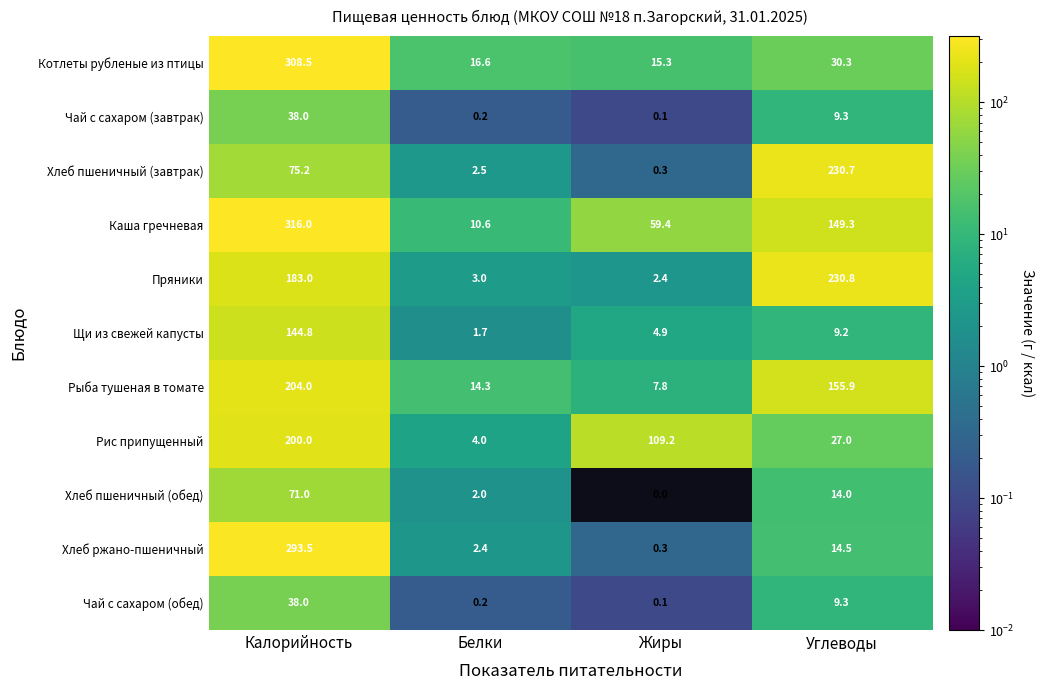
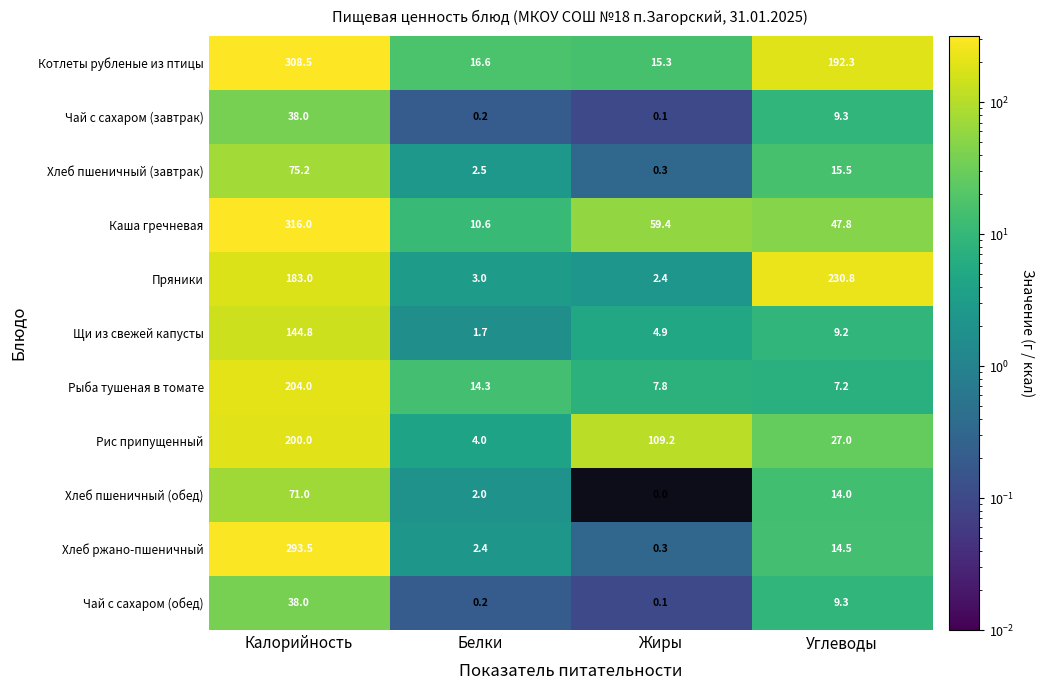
Котлеты рубленые из птицы, Углеводы: 30.3 -> 192.3
Хлеб пшеничный (завтрак), Углеводы: 230.7 -> 15.5
Каша гречневая, Углеводы: 149.3 -> 47.8
Рыба тушеная в томате, Углеводы: 155.9 -> 7.2
